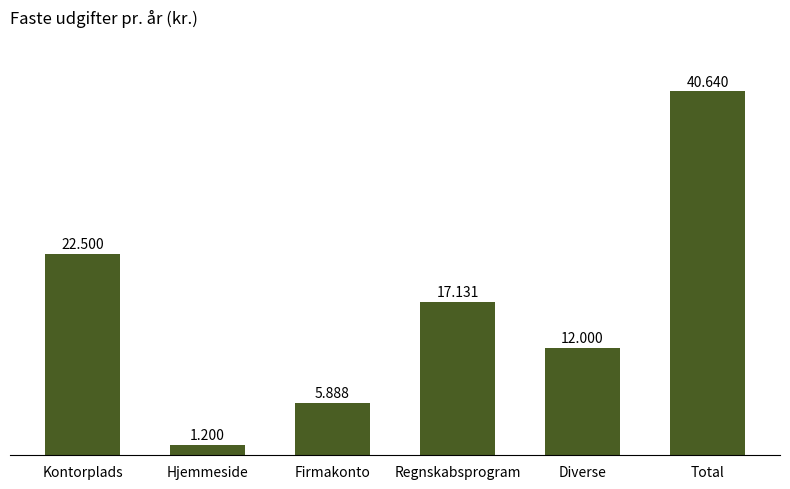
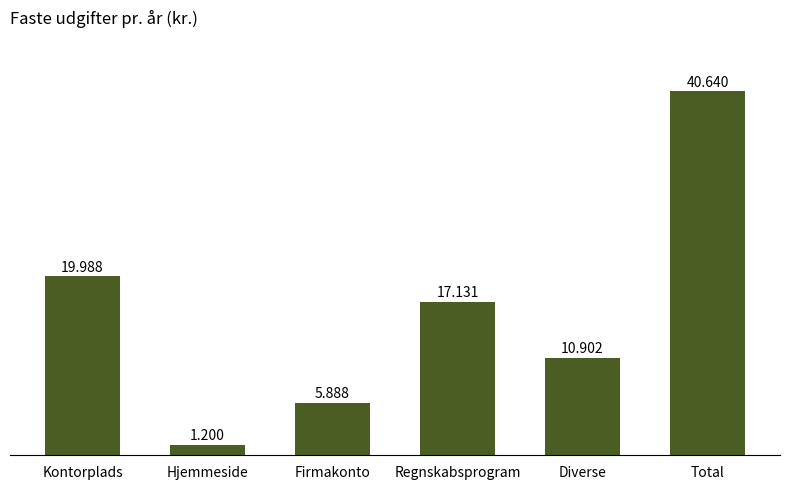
Kontorplads: 22.500 -> 19.988
Diverse: 12.000 -> 10.902
